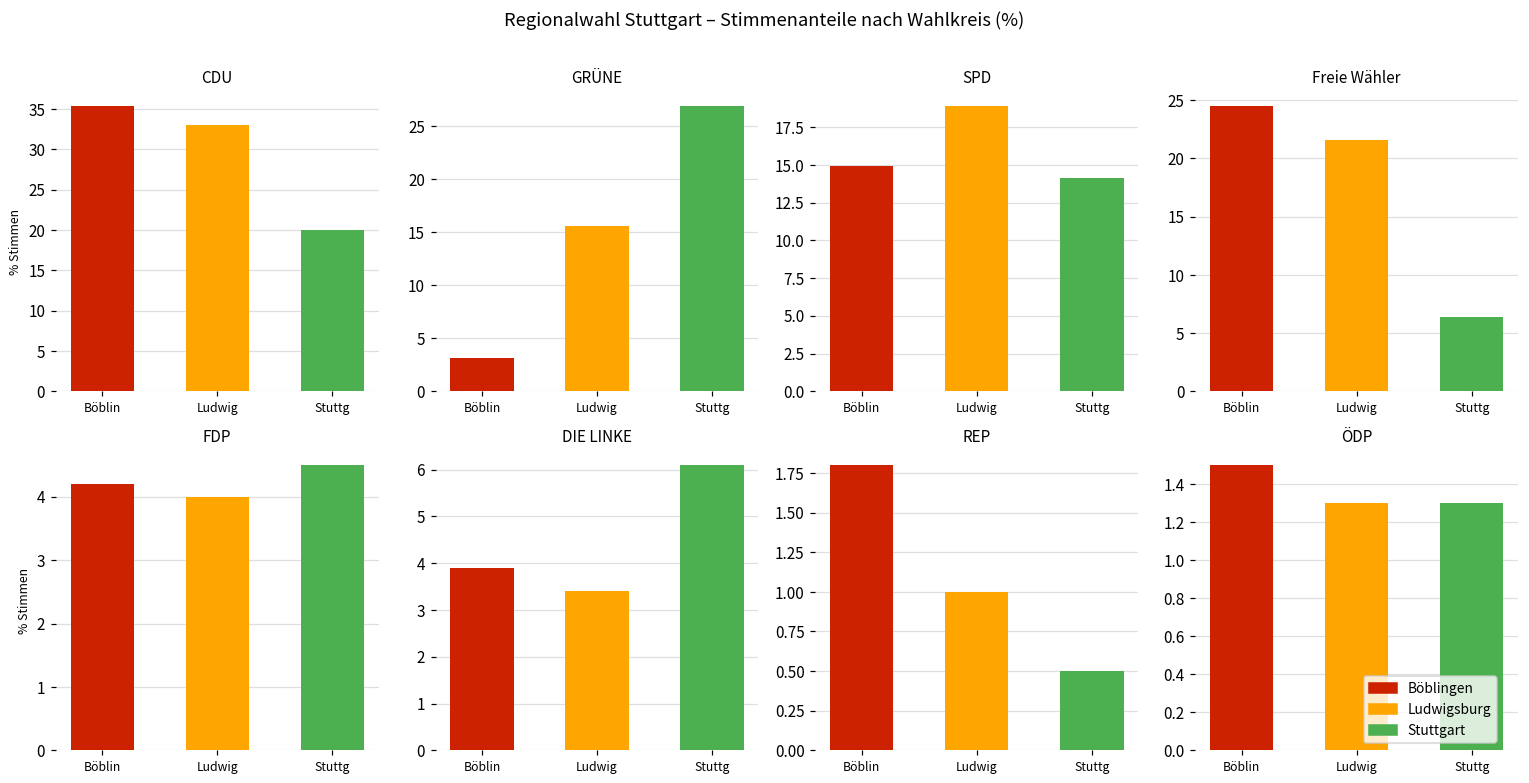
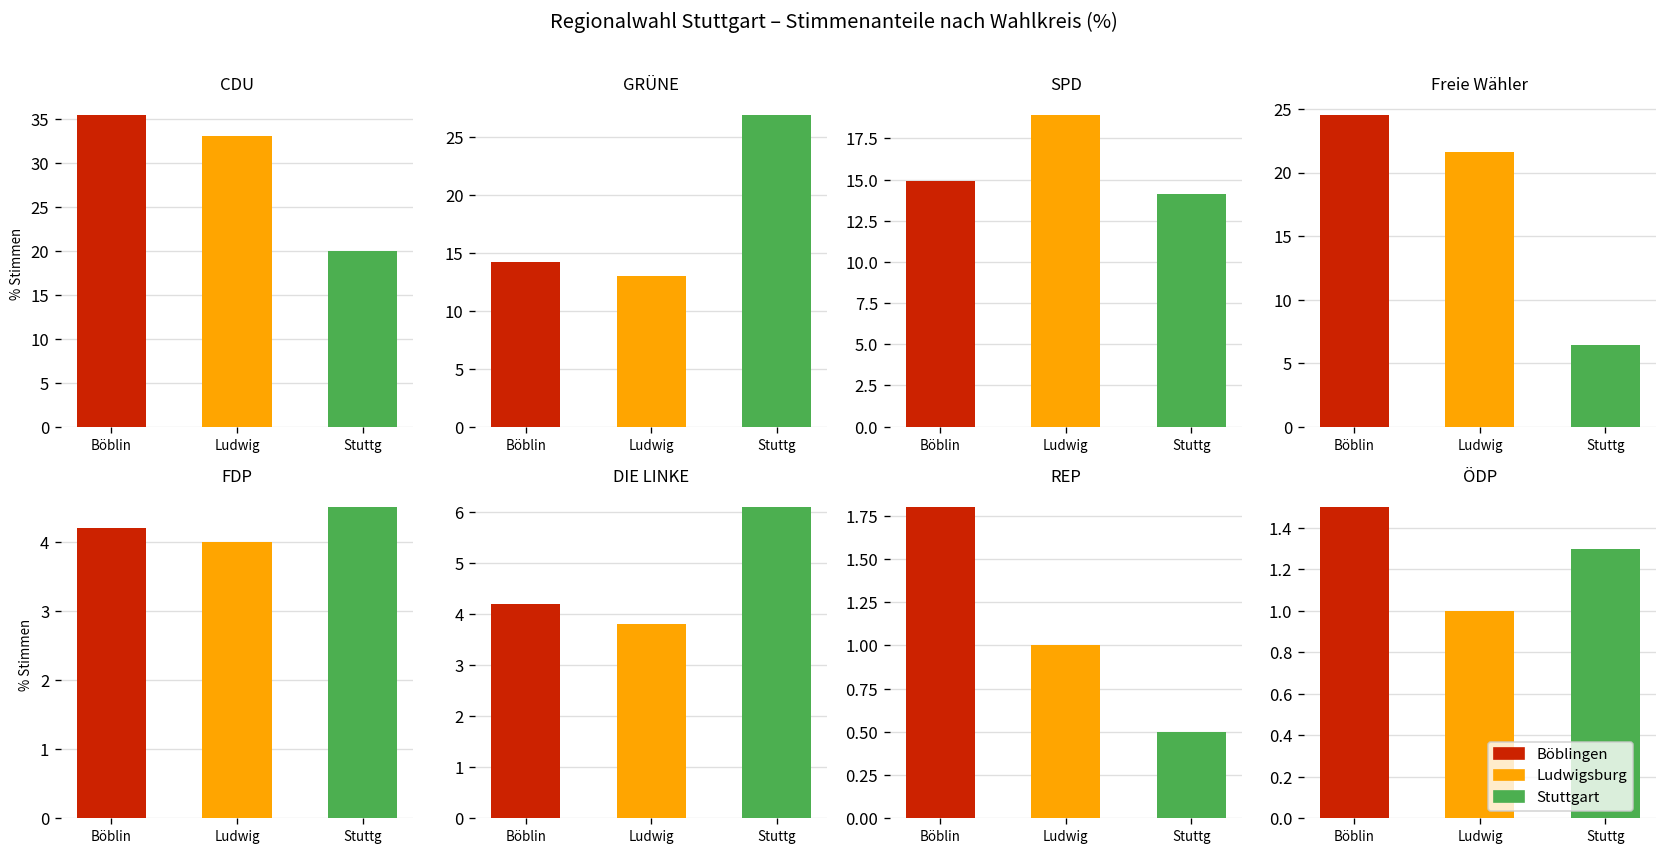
GRÜNE, Böblin: 3 -> 14
GRÜNE, Ludwig: 16 -> 13
DIE LINKE, Böblin: 3.9 -> 4.2
DIE LINKE, Ludwig: 3.4 -> 3.8
ÖDP, Ludwig: 1.3 -> 1.0
